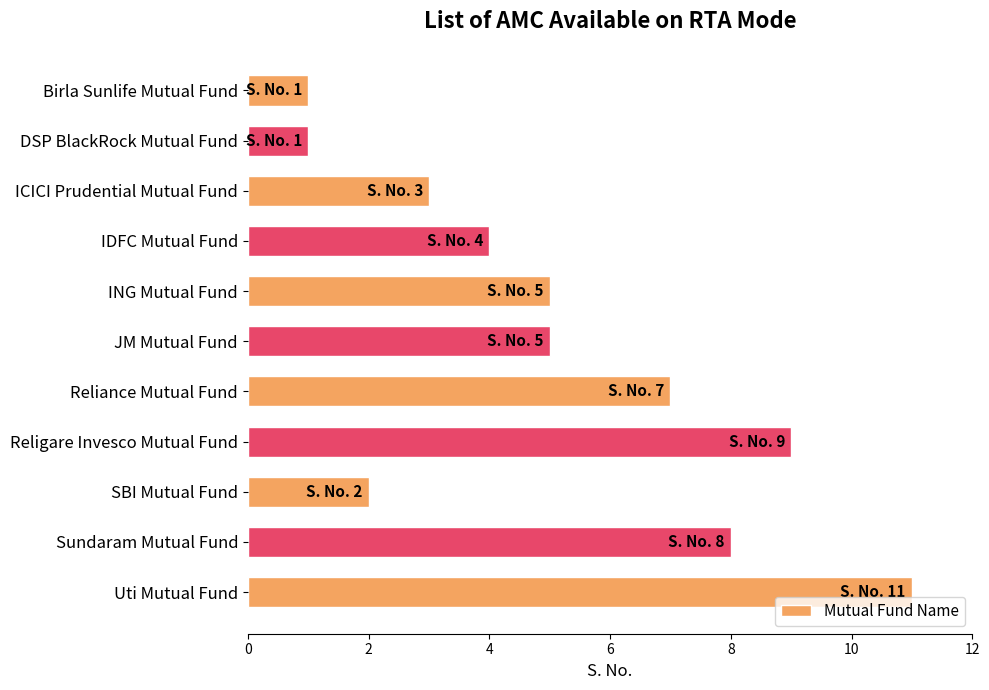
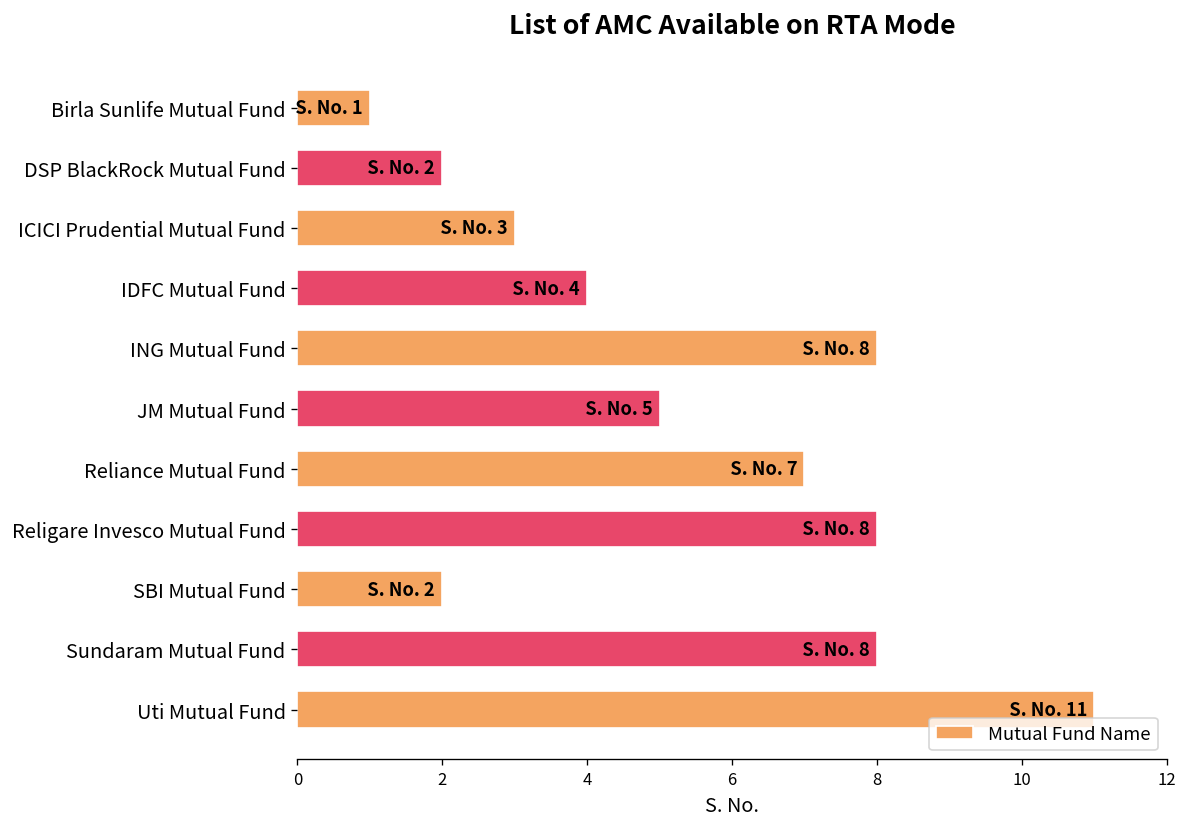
DSP BlackRock Mutual Fund: 1 -> 2
ING Mutual Fund: 5 -> 8
Religare Invesco Mutual Fund: 9 -> 8
